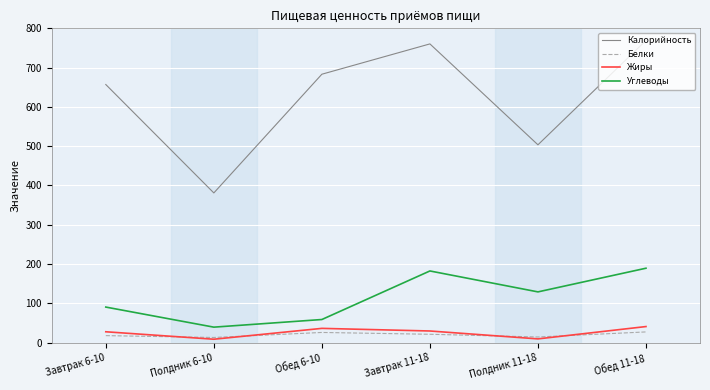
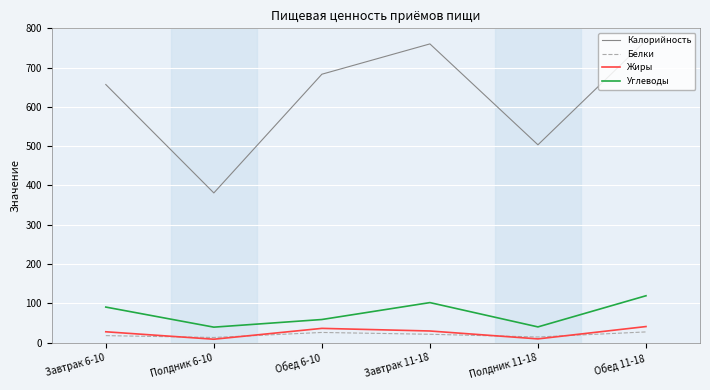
Углеводы, Завтрак 11-18: 180 -> 100
Углеводы, Полдник 11-18: 130 -> 40
Углеводы, Обед 11-18: 190 -> 120
